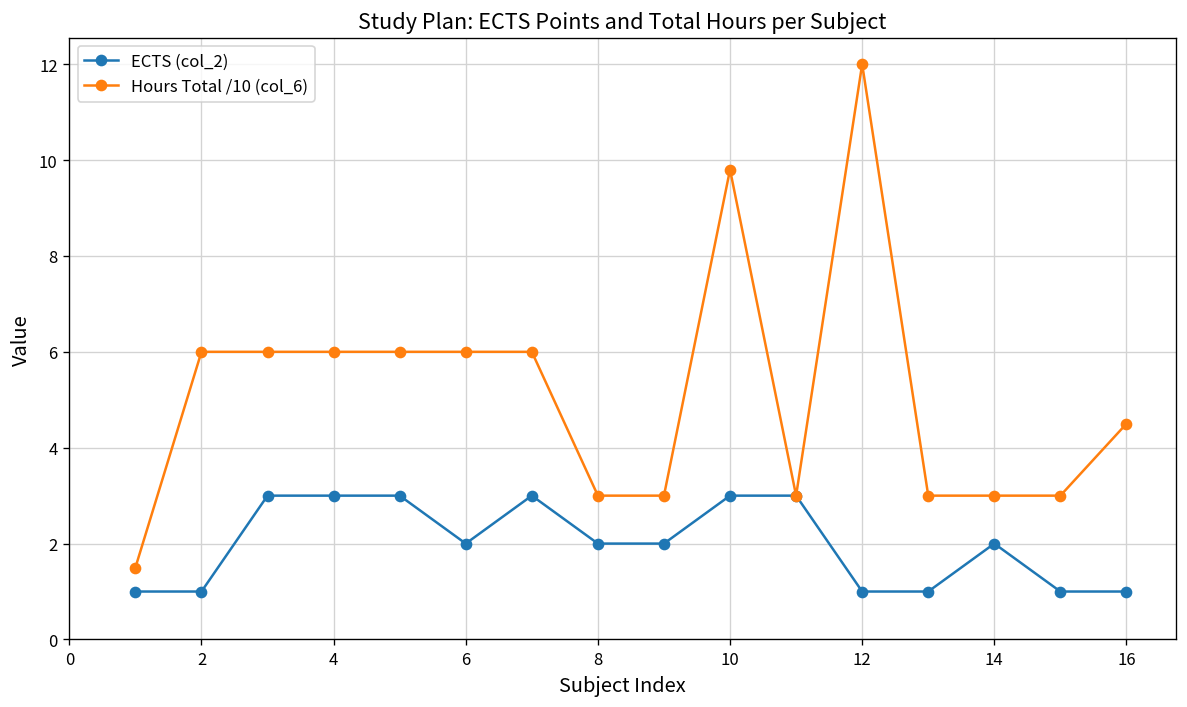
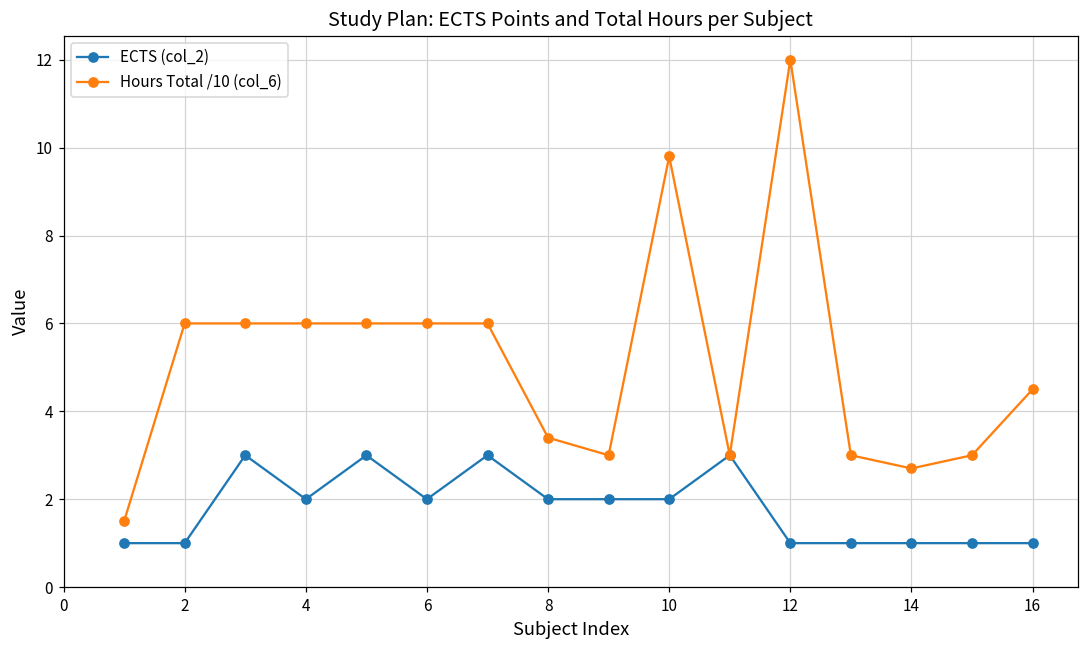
ECTS (col_2), 4: 3 -> 2
Hours Total /10 (col_6), 8: 3.0 -> 3.4
ECTS (col_2), 10: 3 -> 2
ECTS (col_2), 14: 2 -> 1
Hours Total /10 (col_6), 14: 3.0 -> 2.7
